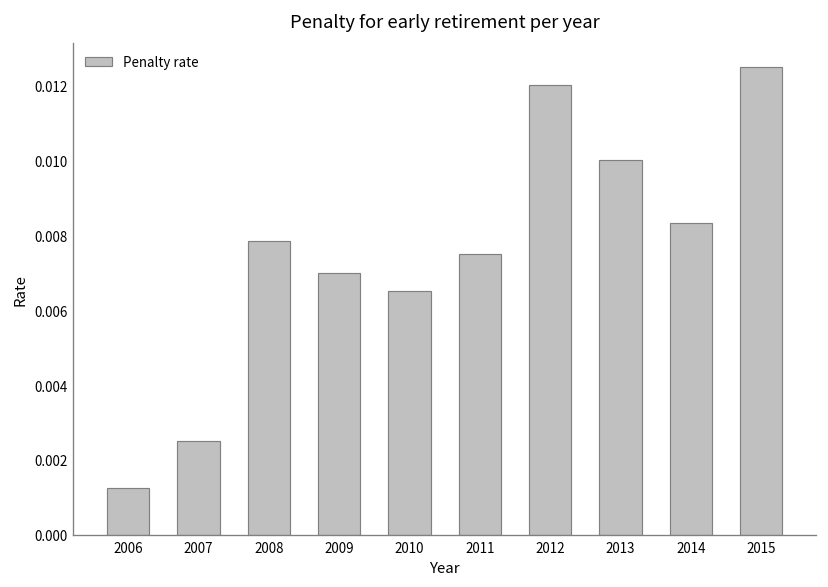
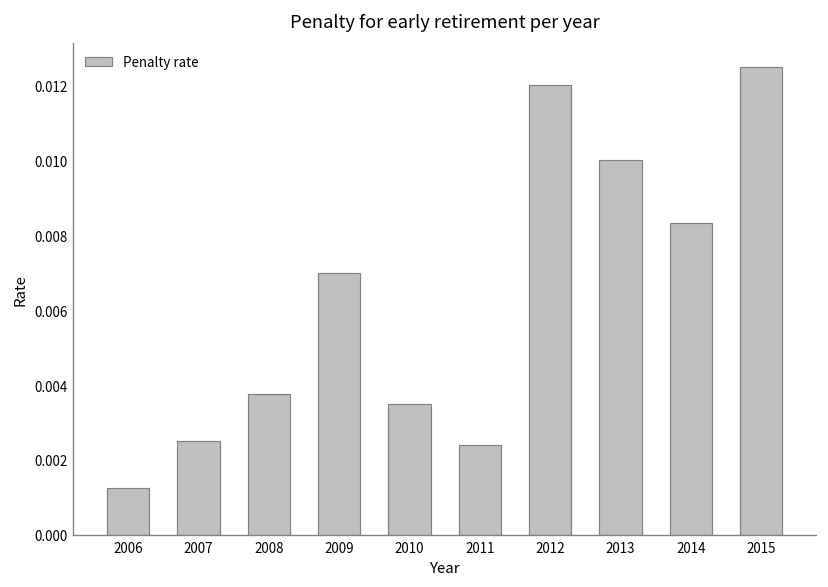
2008: 0.0078 -> 0.0038
2010: 0.0065 -> 0.0035
2011: 0.0075 -> 0.0024
